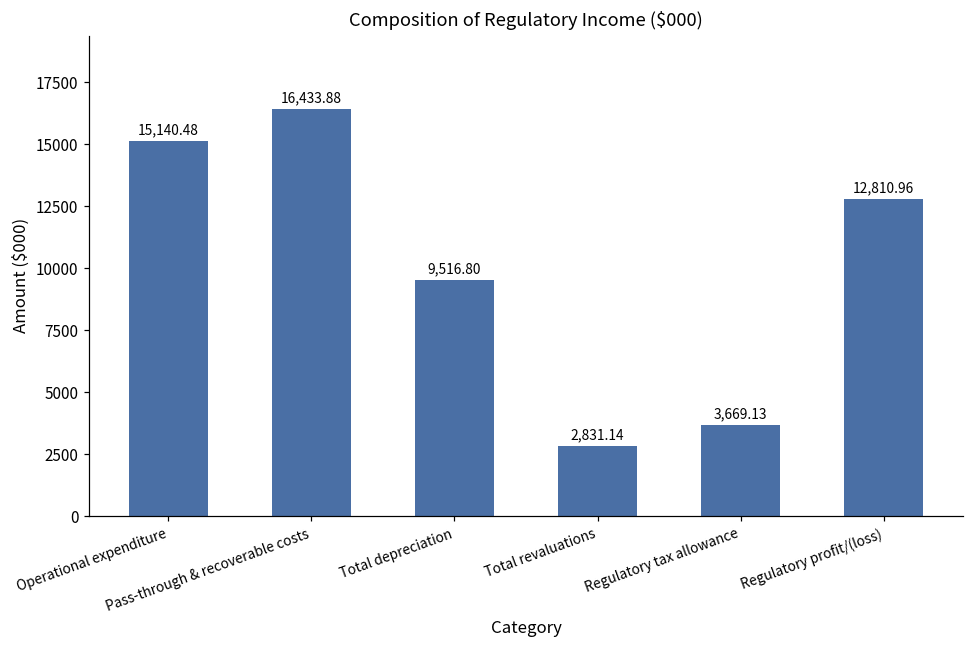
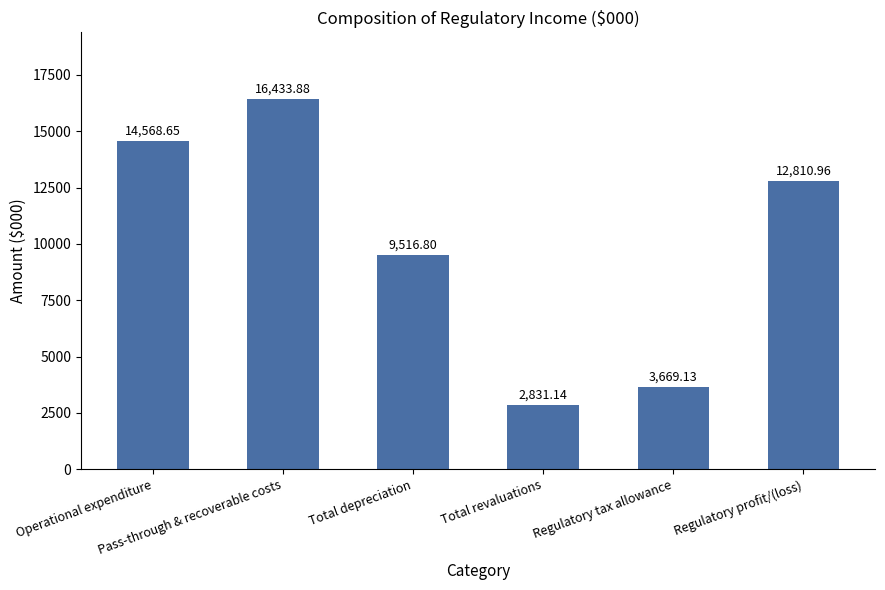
Operational expenditure: 15,140.48 -> 14,568.65
